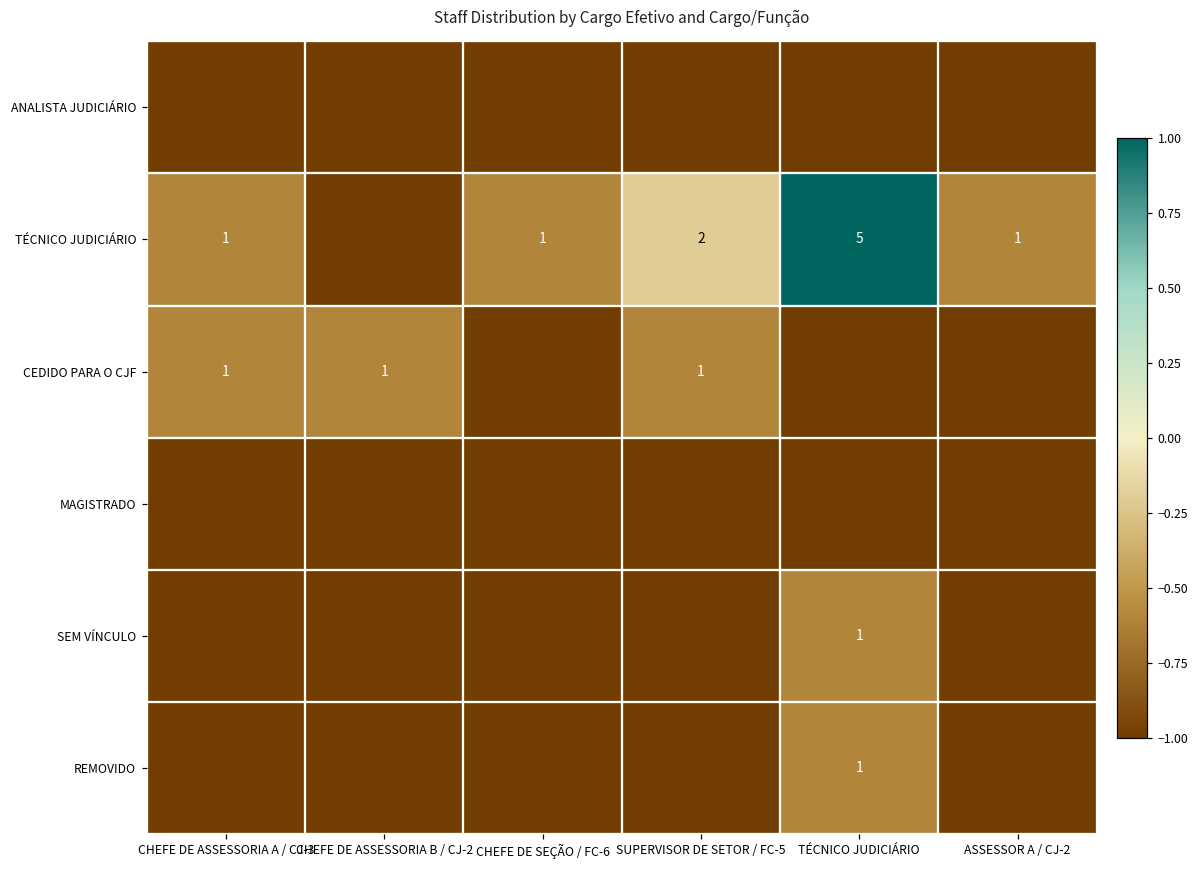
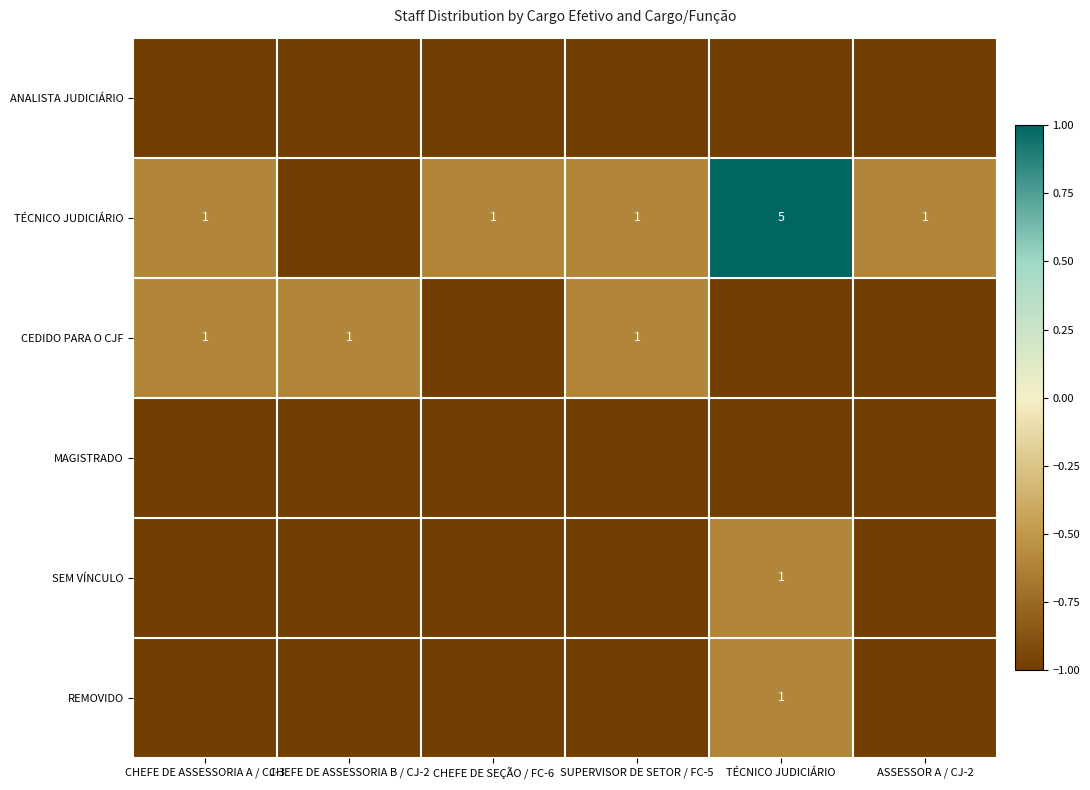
TÉCNICO JUDICIÁRIO, SUPERVISOR DE SETOR / FC-5: 2 -> 1
